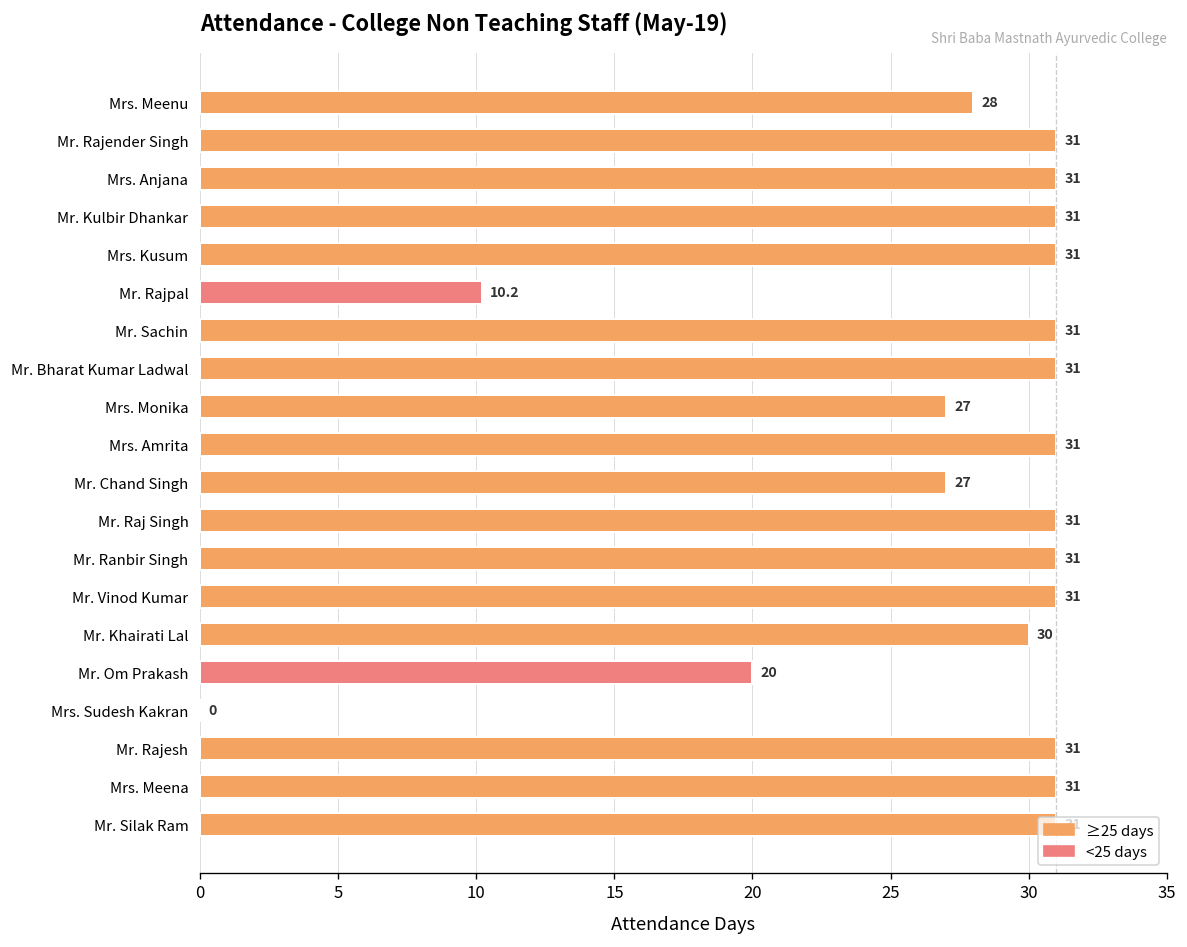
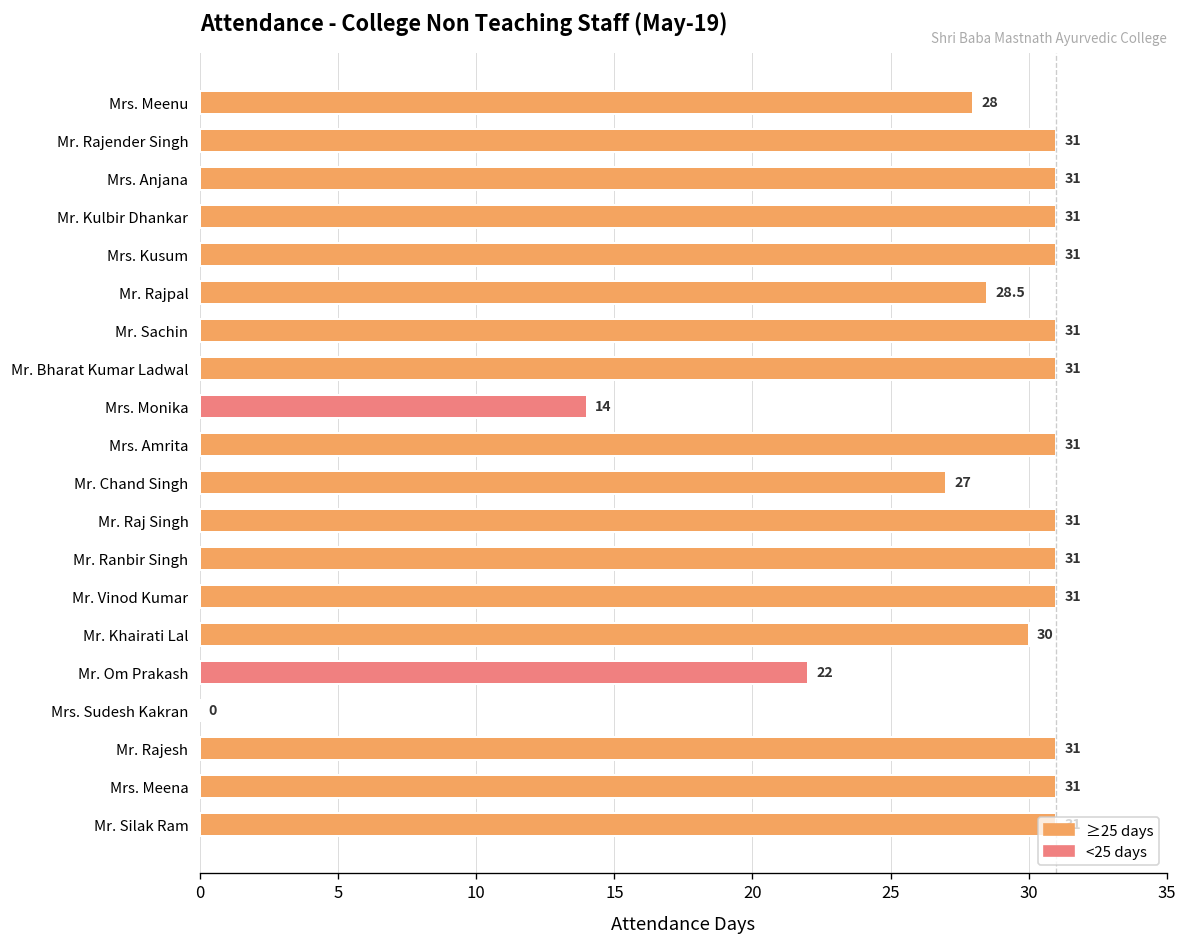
Mr. Rajpal: 10.2 -> 28.5
Mrs. Monika: 27 -> 14
Mr. Om Prakash: 20 -> 22
